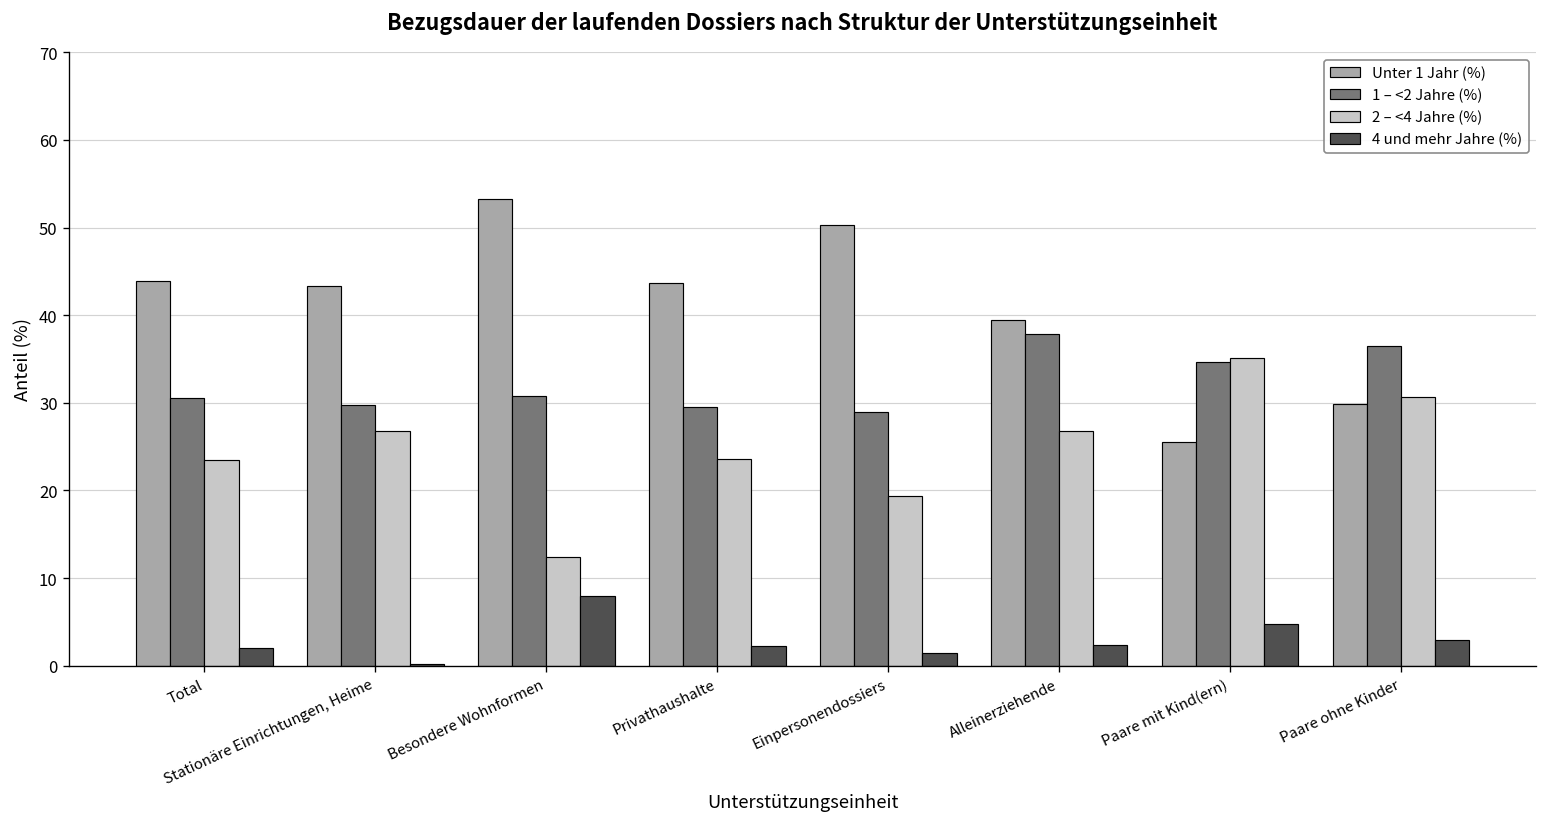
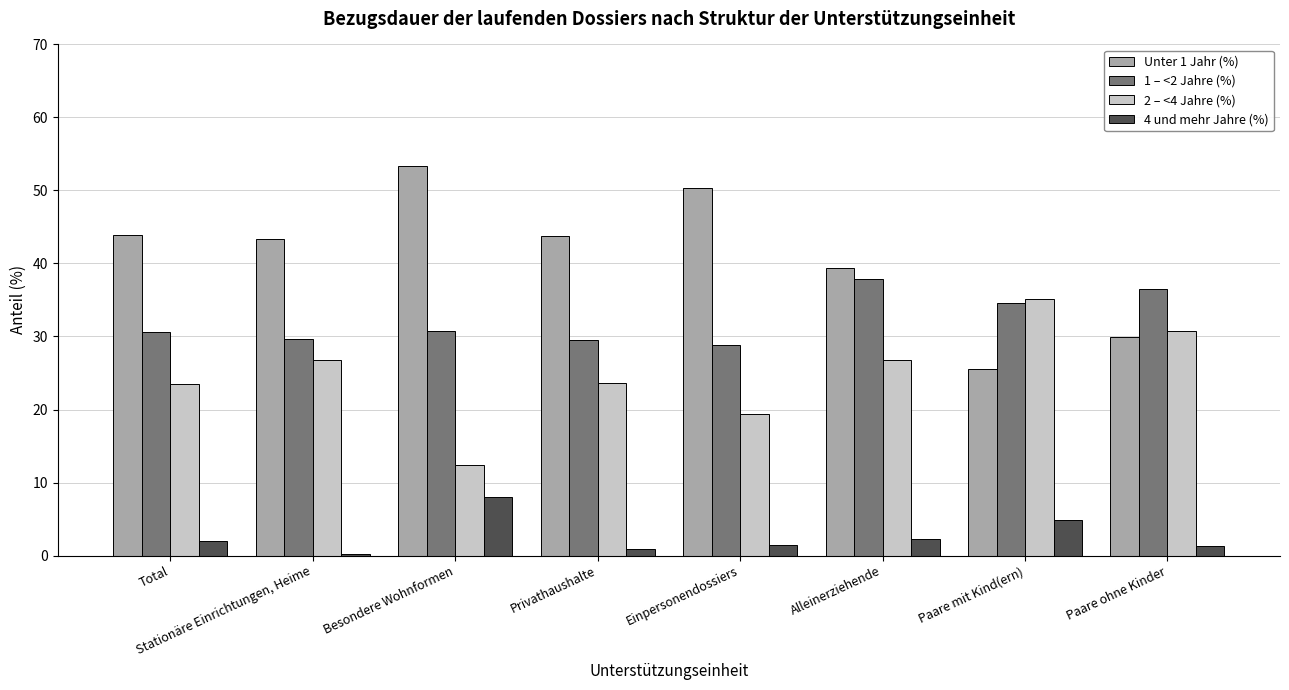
4 und mehr Jahre (%), Privathaushalte: 2 -> 1
4 und mehr Jahre (%), Paare ohne Kinder: 3 -> 1
